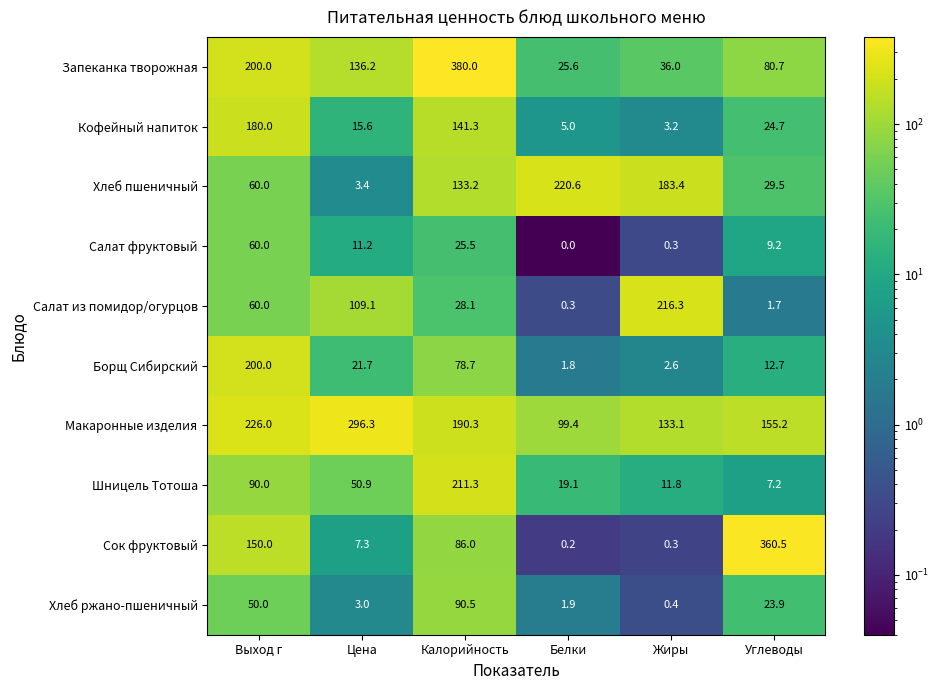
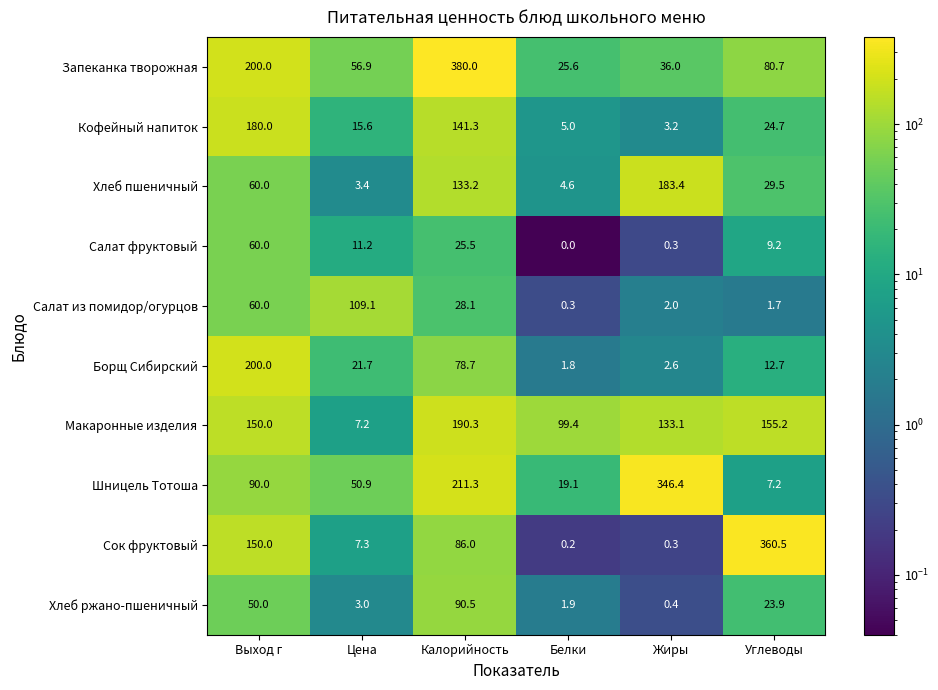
Запеканка творожная, Цена: 136.2 -> 56.9
Хлеб пшеничный, Белки: 220.6 -> 4.6
Салат из помидор/огурцов, Жиры: 216.3 -> 2.0
Макаронные изделия, Выход г: 226.0 -> 150.0
Макаронные изделия, Цена: 296.3 -> 7.2
Шницель Тотоша, Жиры: 11.8 -> 346.4
